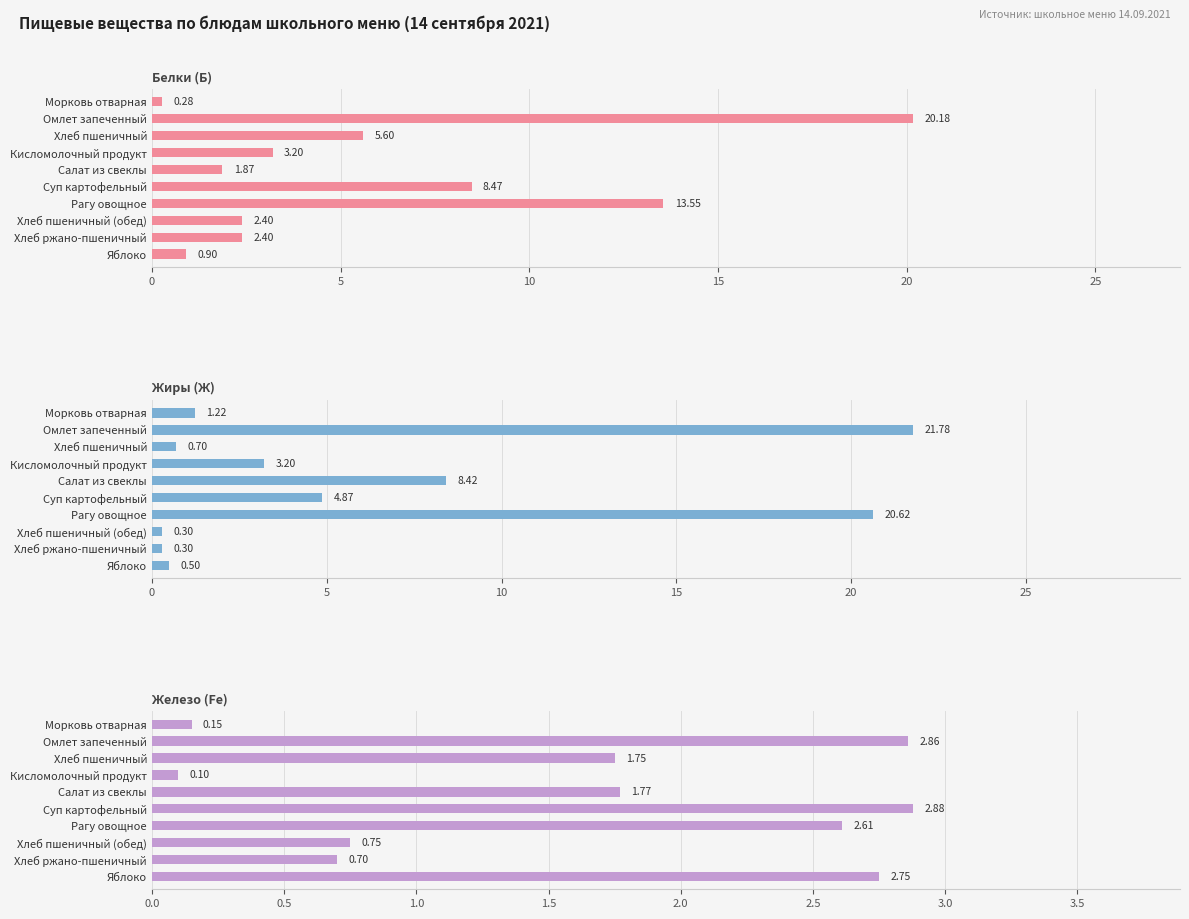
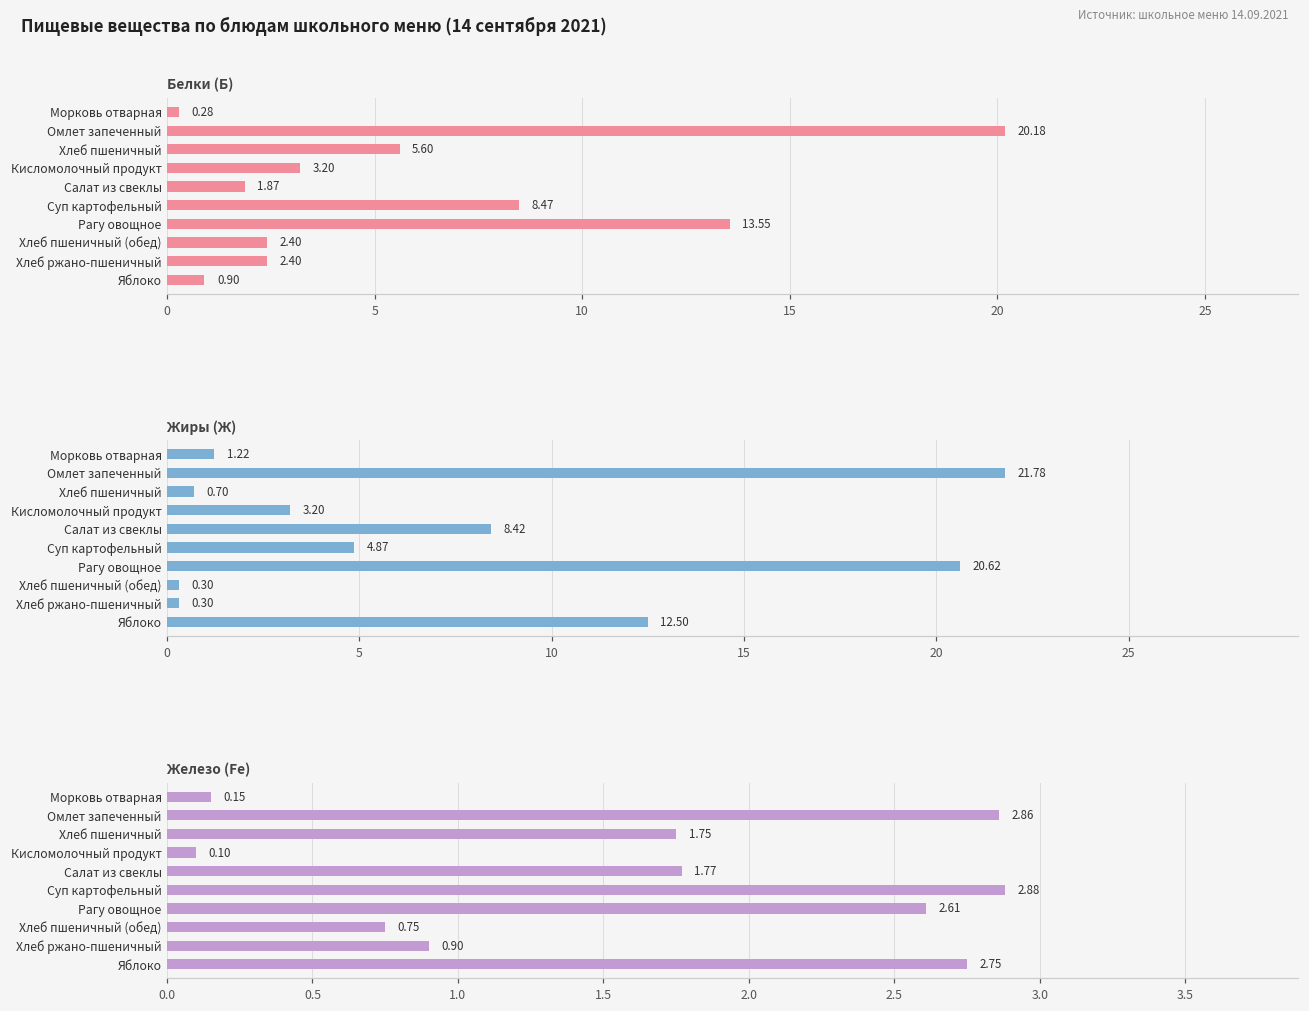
Жиры (Ж), Яблоко: 0.50 -> 12.50
Железо (Fe), Хлеб ржано-пшеничный: 0.70 -> 0.90
